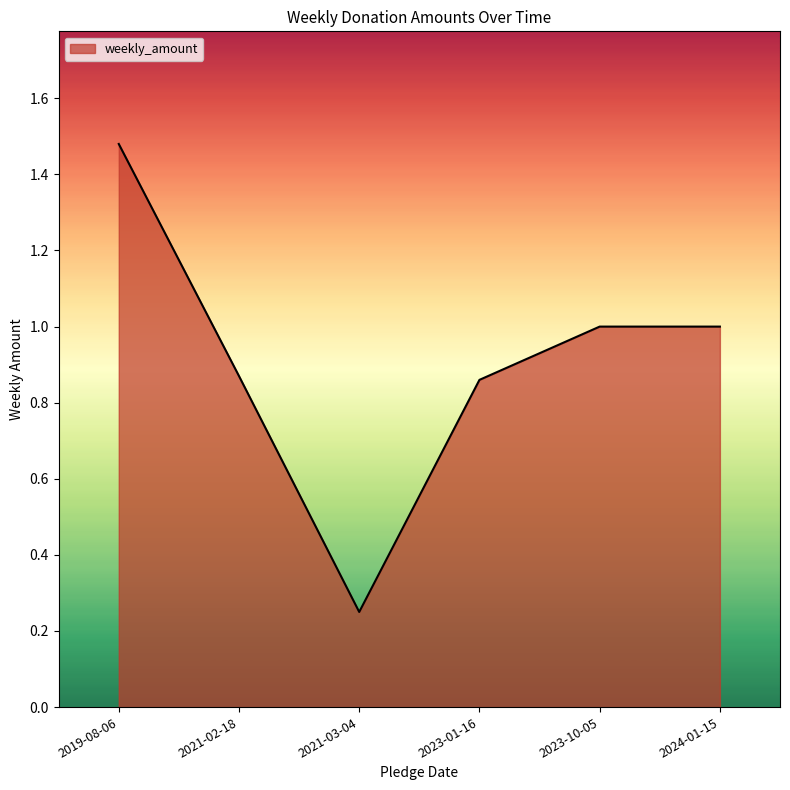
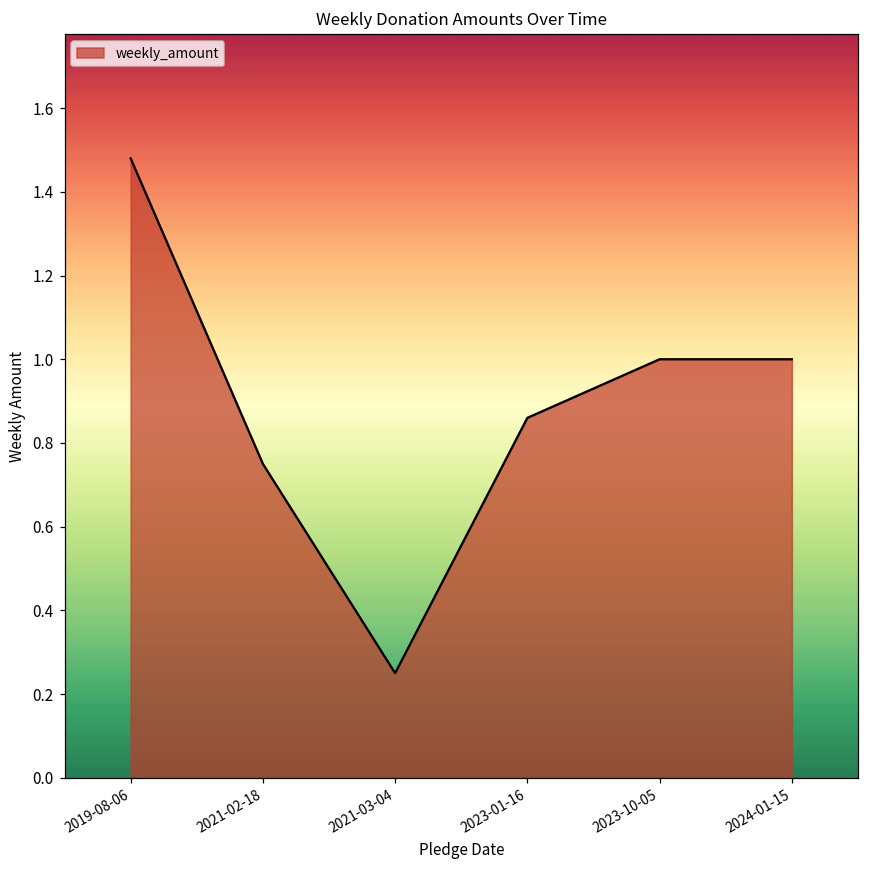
2021-02-18: 0.87 -> 0.75
